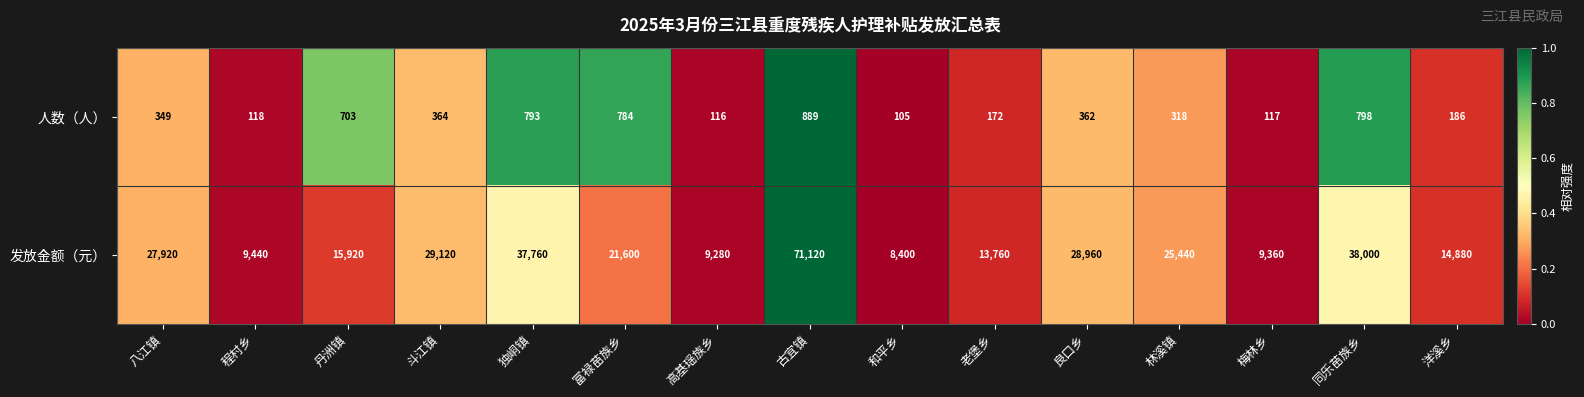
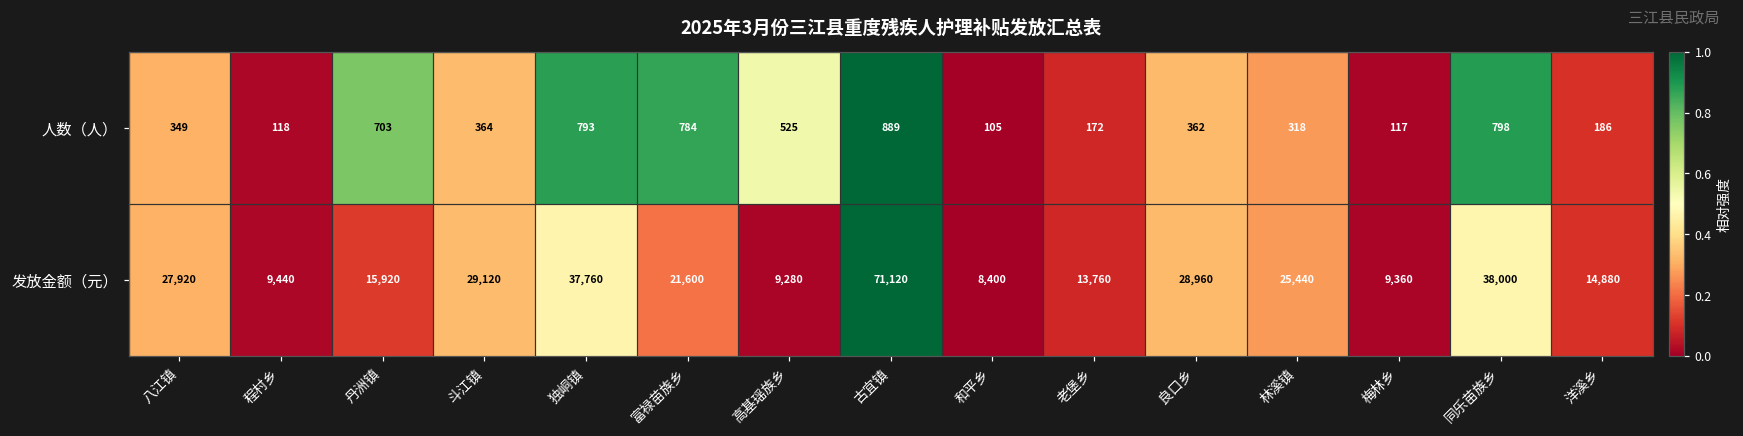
人数（人）, 高基瑶族乡: 116 -> 525
